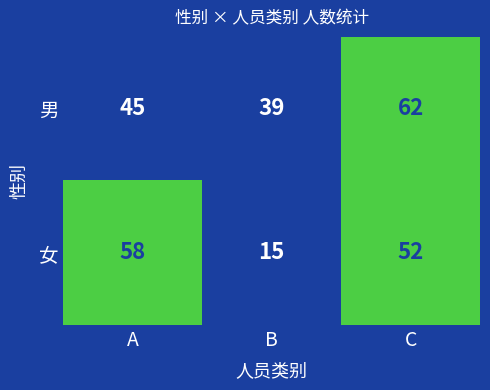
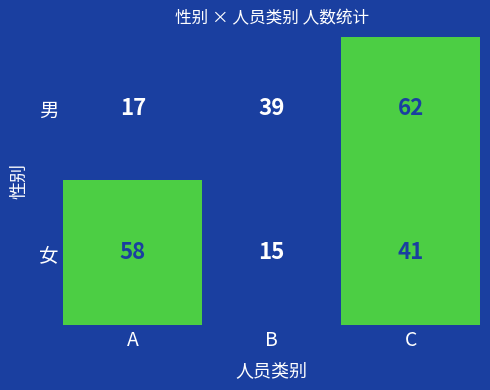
男, A: 45 -> 17
女, C: 52 -> 41
